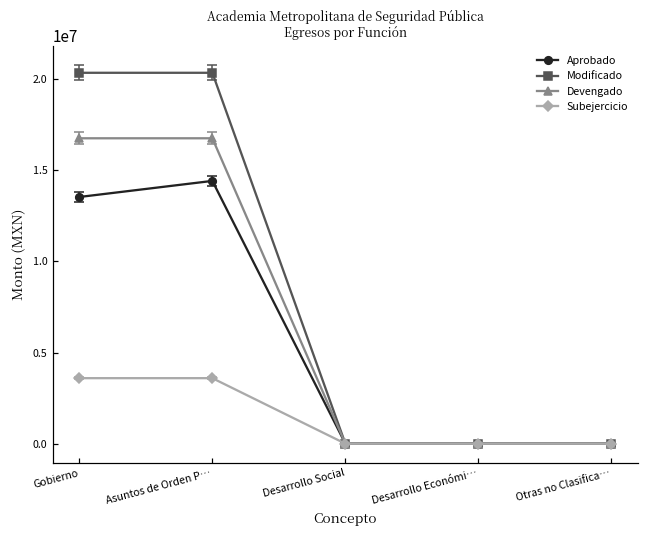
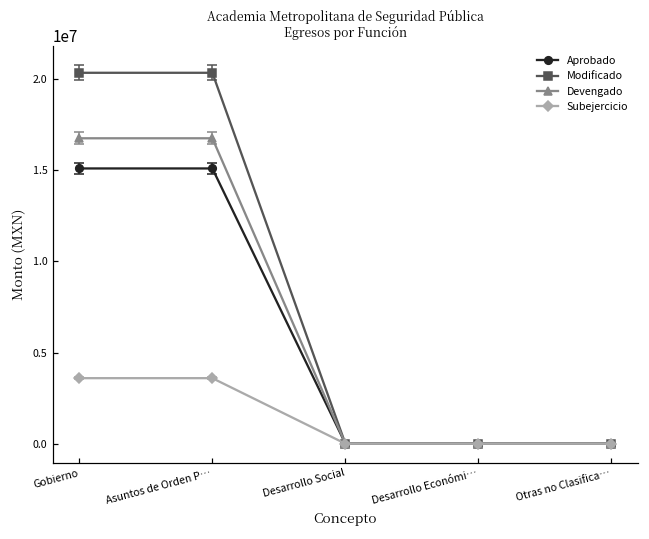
Aprobado, Gobierno: 13500000 -> 15100000
Aprobado, Asuntos de Orden P…: 14400000 -> 15100000
